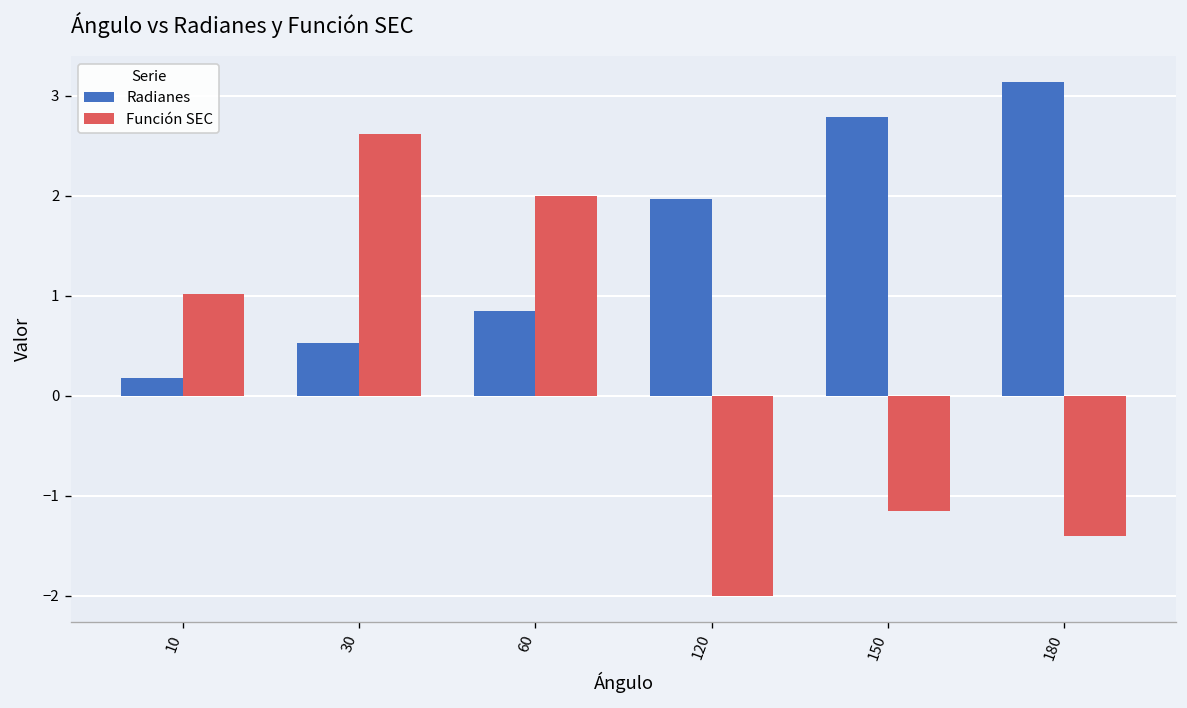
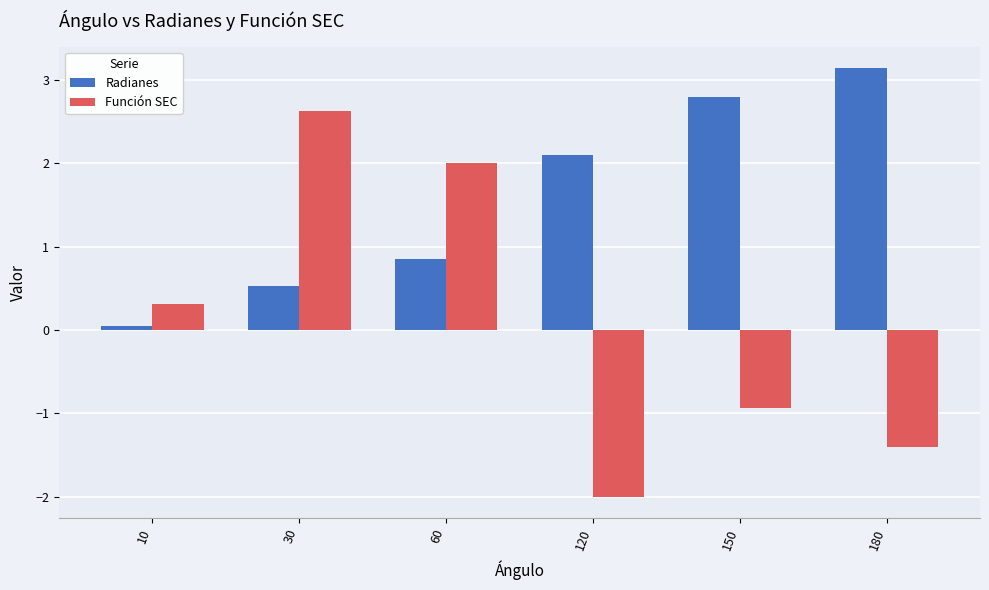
Radianes, 10: 0.2 -> 0.1
Función SEC, 10: 1.0 -> 0.3
Radianes, 120: 2.0 -> 2.1
Función SEC, 150: -1.2 -> -0.9
